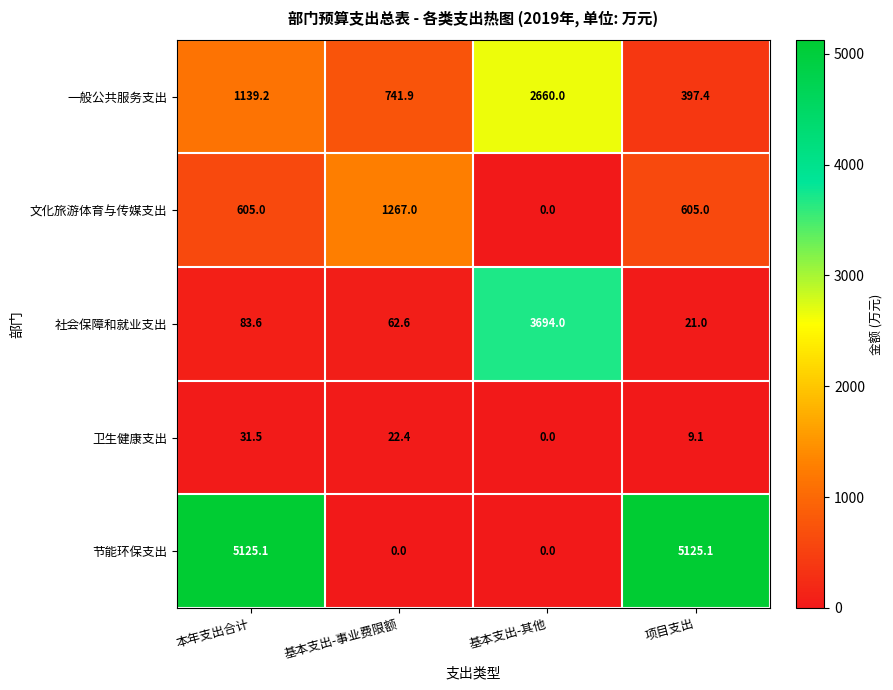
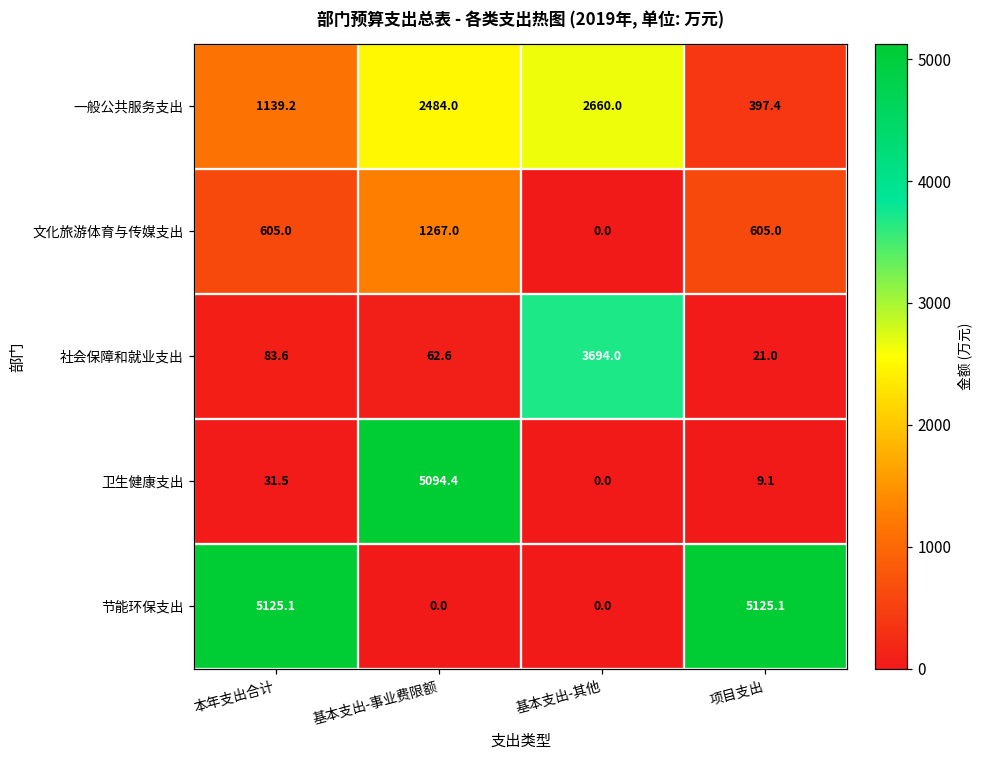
一般公共服务支出, 基本支出-事业费限额: 741.9 -> 2484.0
卫生健康支出, 基本支出-事业费限额: 22.4 -> 5094.4
